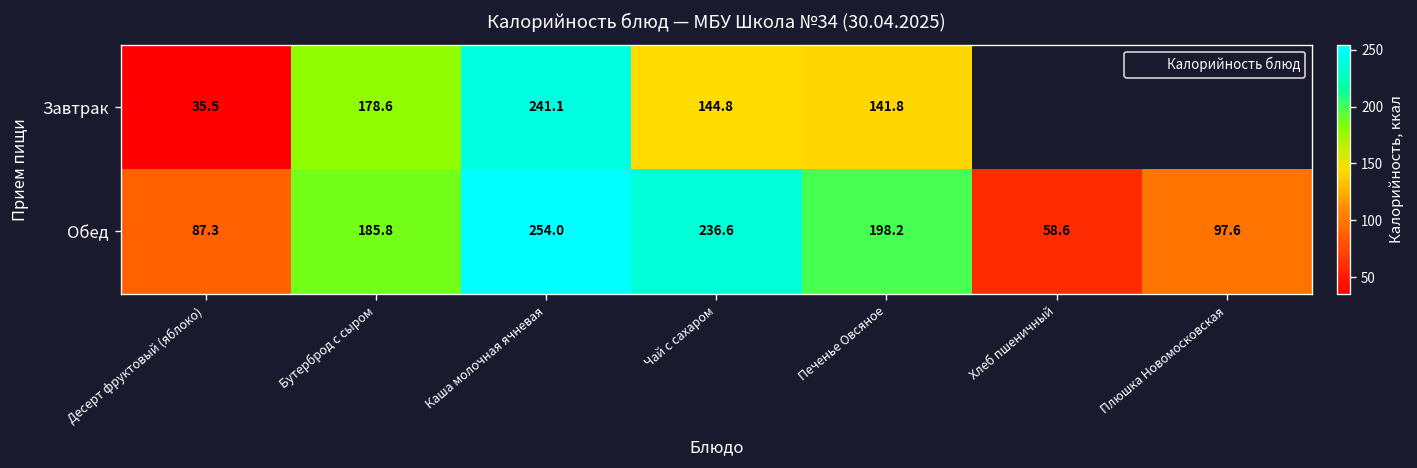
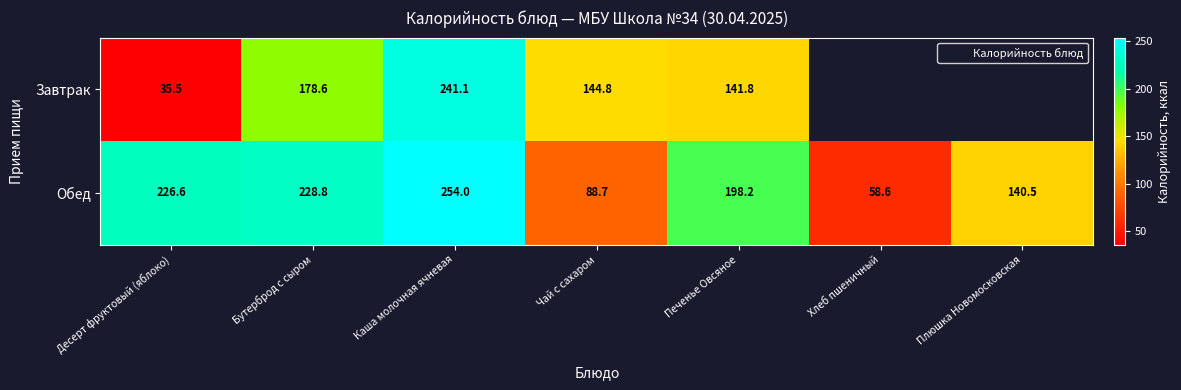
Обед, Десерт фруктовый (яблоко): 87.3 -> 226.6
Обед, Бутерброд с сыром: 185.8 -> 228.8
Обед, Чай с сахаром: 236.6 -> 88.7
Обед, Плюшка Новомосковская: 97.6 -> 140.5
